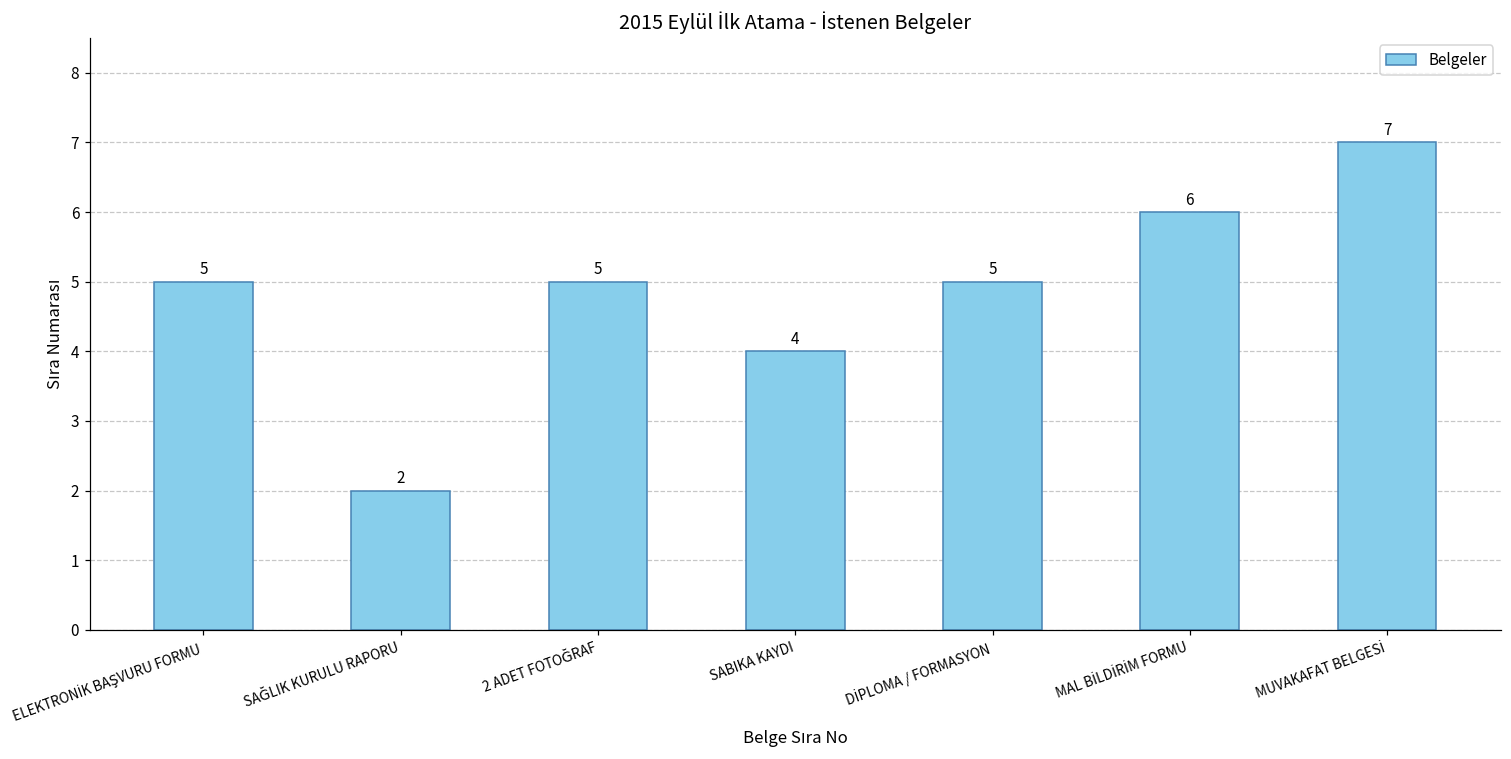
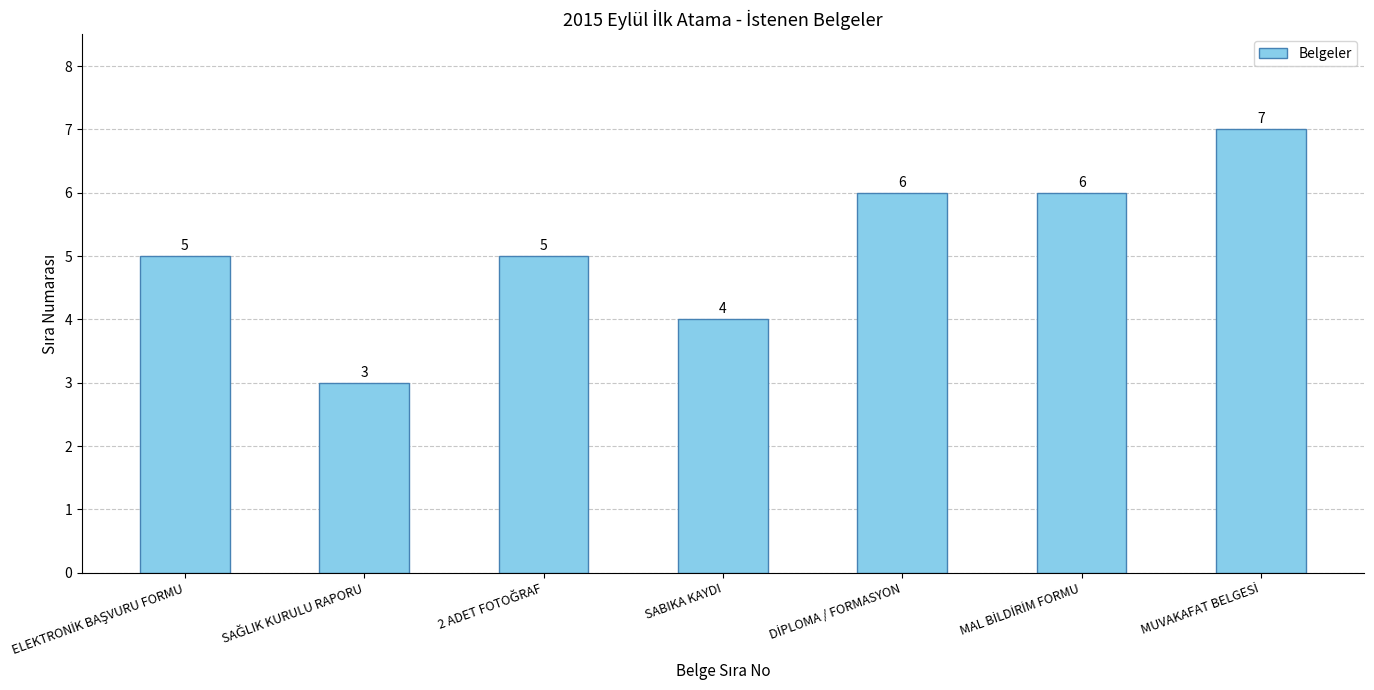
SAĞLIK KURULU RAPORU: 2 -> 3
DİPLOMA / FORMASYON: 5 -> 6
